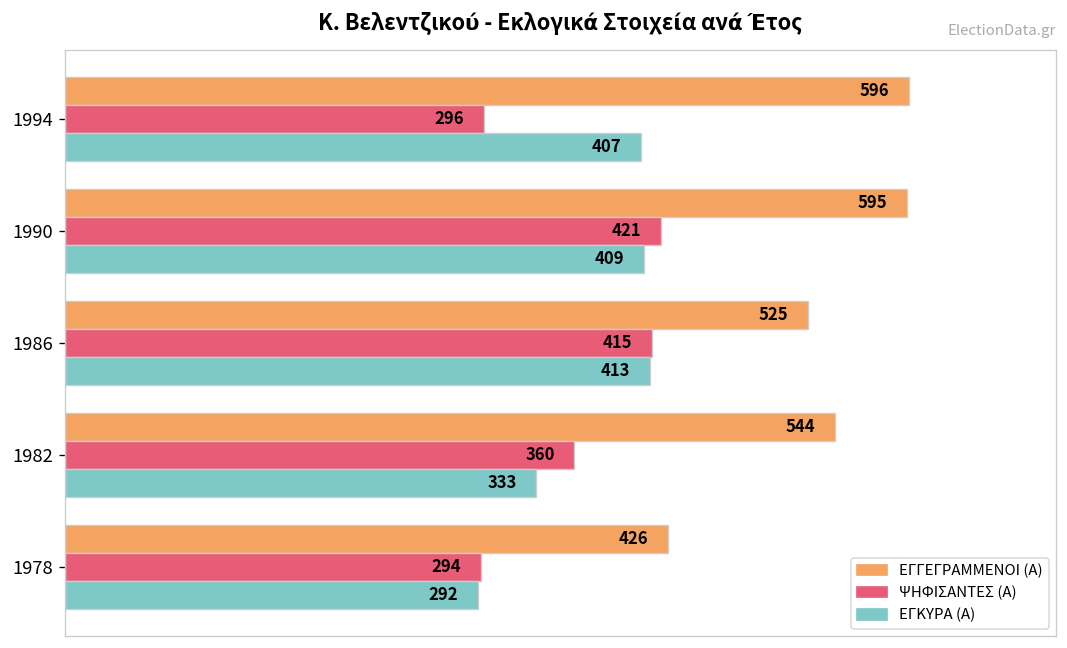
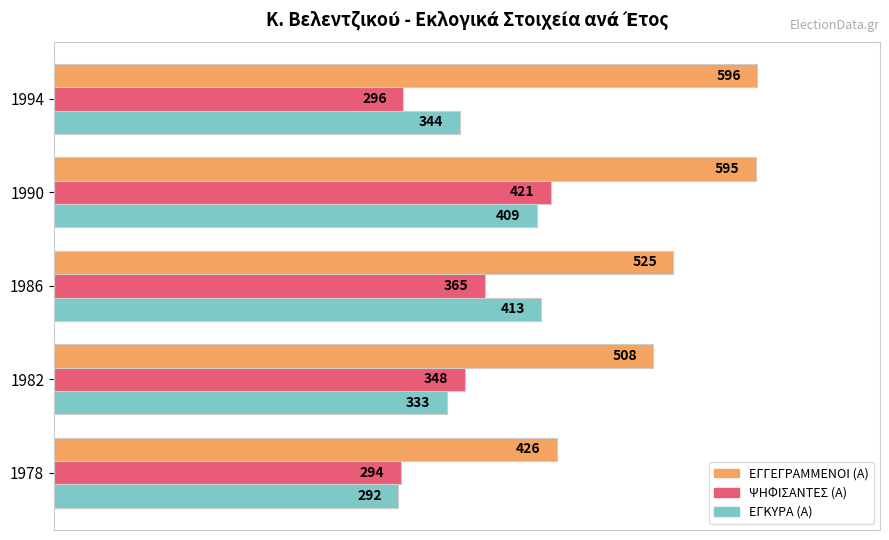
ΕΓΚΥΡΑ (Α), 1994: 407 -> 344
ΨΗΦΙΣΑΝΤΕΣ (Α), 1986: 415 -> 365
ΕΓΓΕΓΡΑΜΜΕΝΟΙ (Α), 1982: 544 -> 508
ΨΗΦΙΣΑΝΤΕΣ (Α), 1982: 360 -> 348
